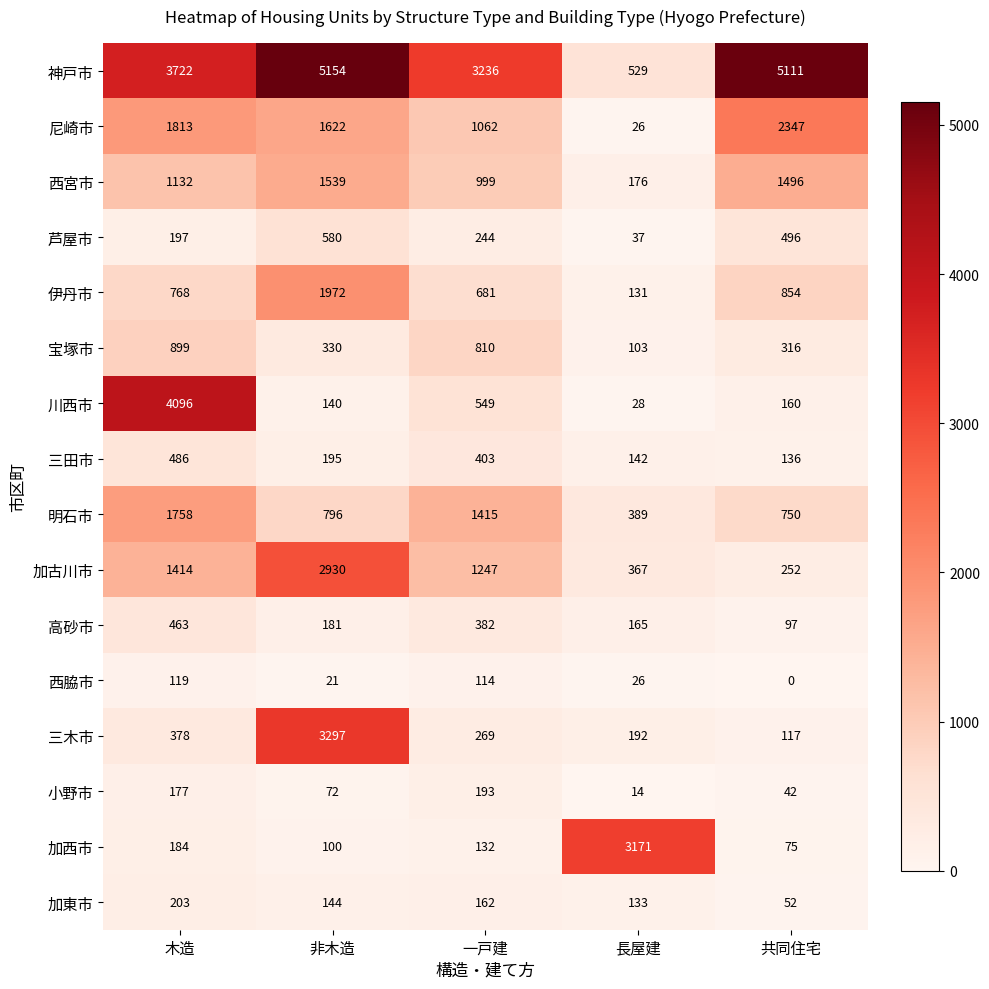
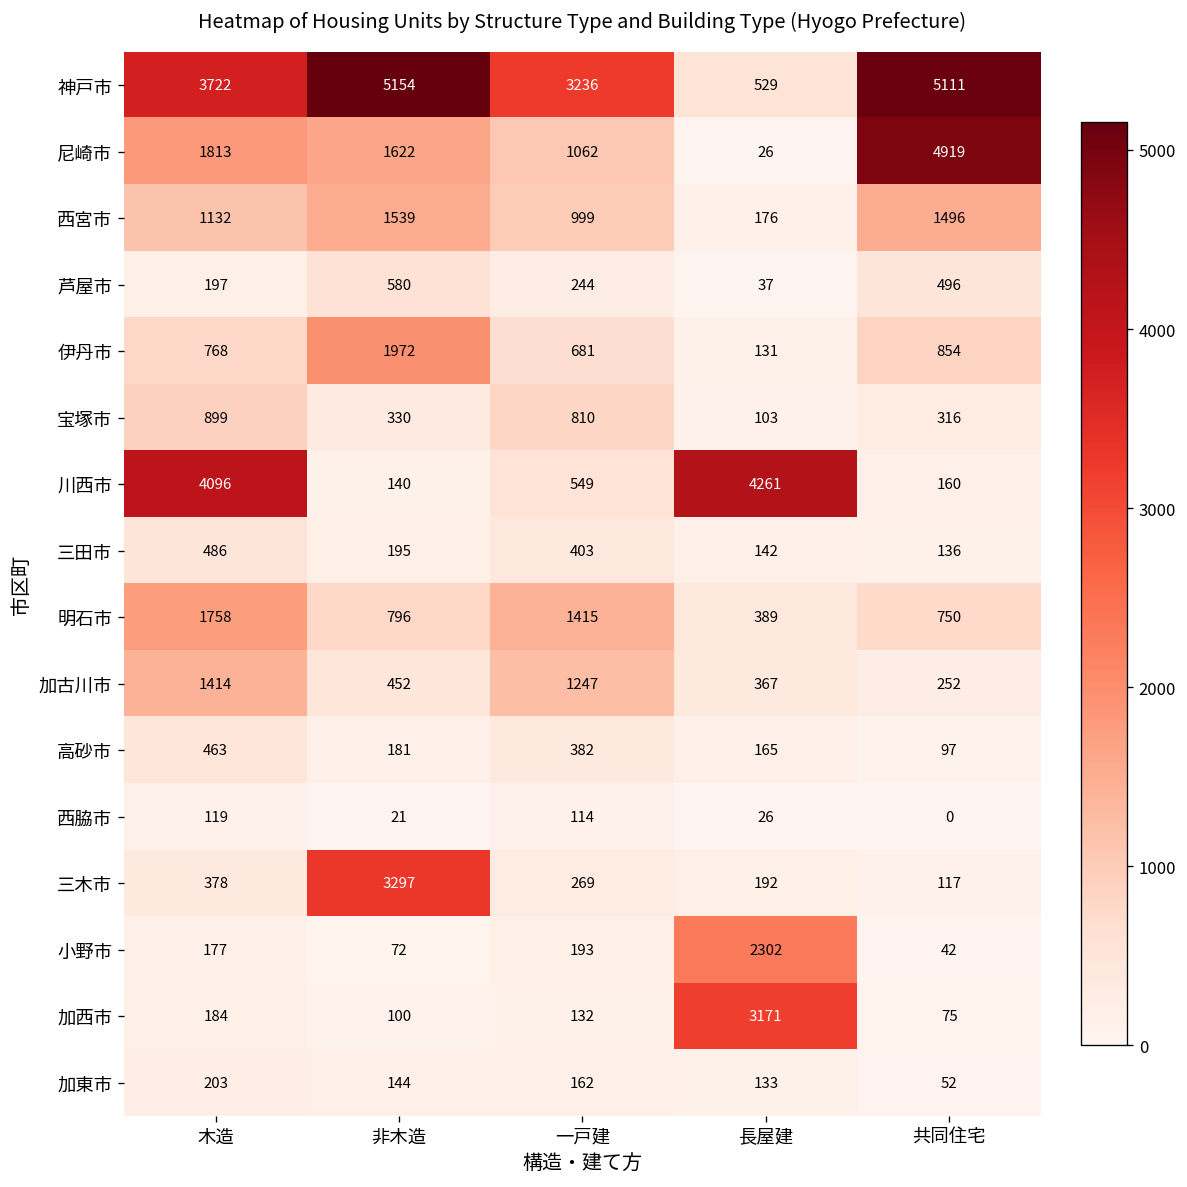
尼崎市, 共同住宅: 2347 -> 4919
川西市, 長屋建: 28 -> 4261
加古川市, 非木造: 2930 -> 452
小野市, 長屋建: 14 -> 2302
